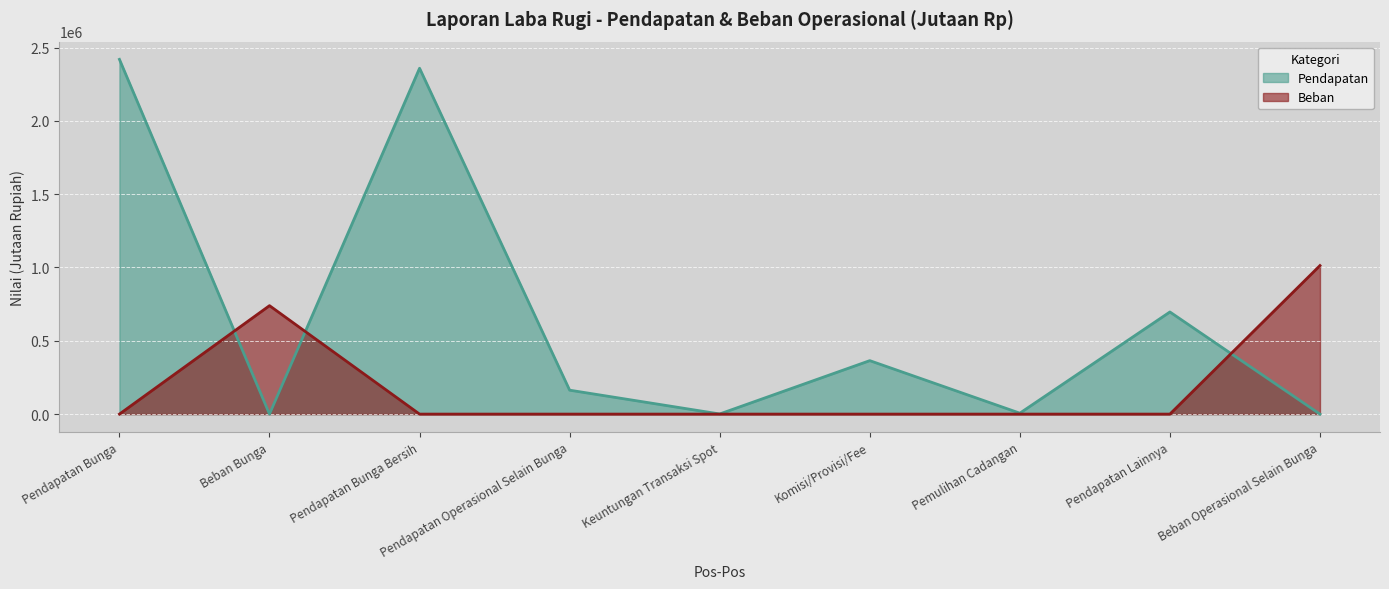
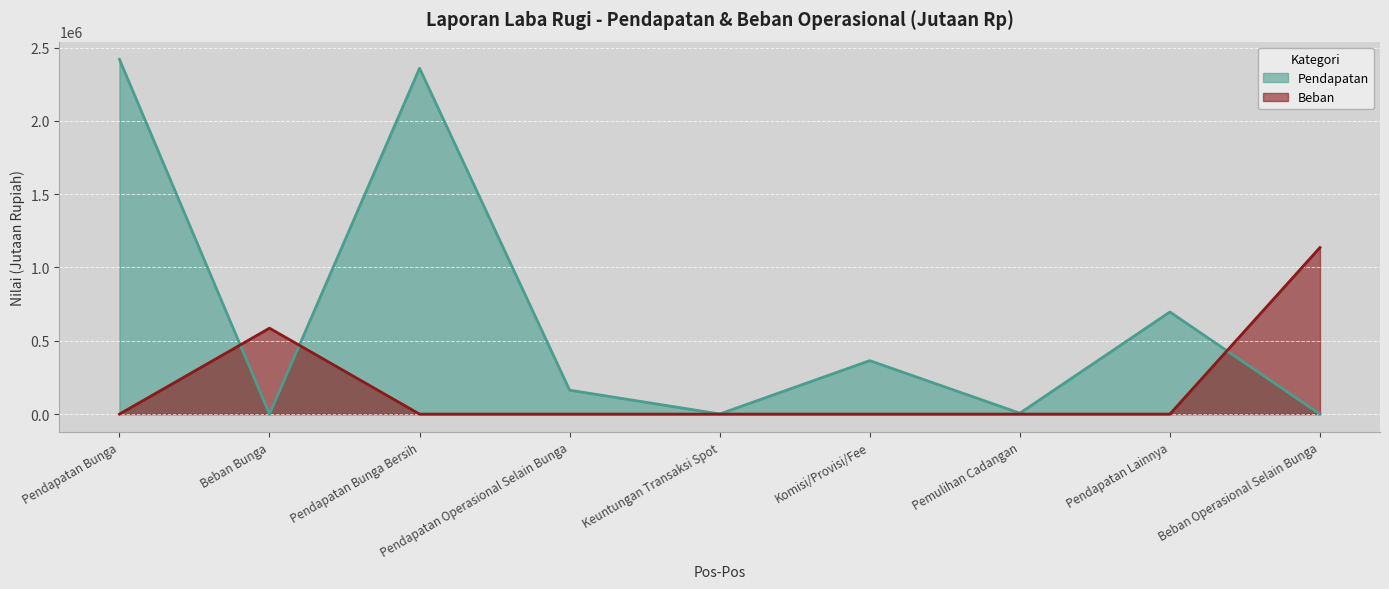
Beban, Beban Bunga: 740000 -> 590000
Beban, Beban Operasional Selain Bunga: 1010000 -> 1140000
